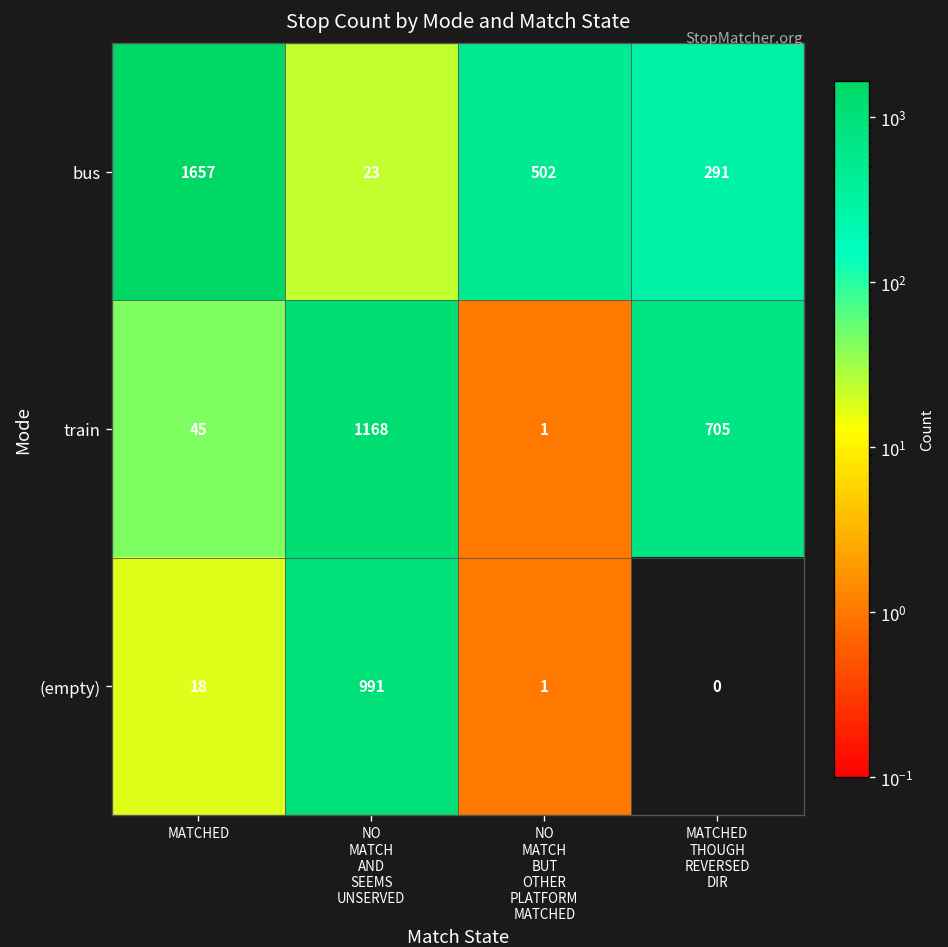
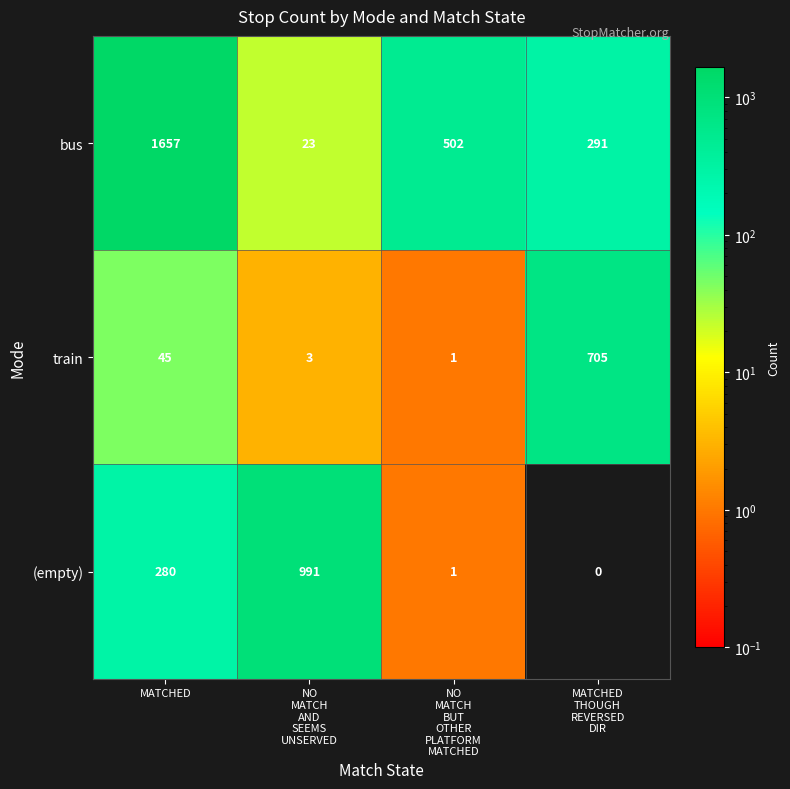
train, NO MATCH AND SEEMS UNSERVED: 1168 -> 3
(empty), MATCHED: 18 -> 280
